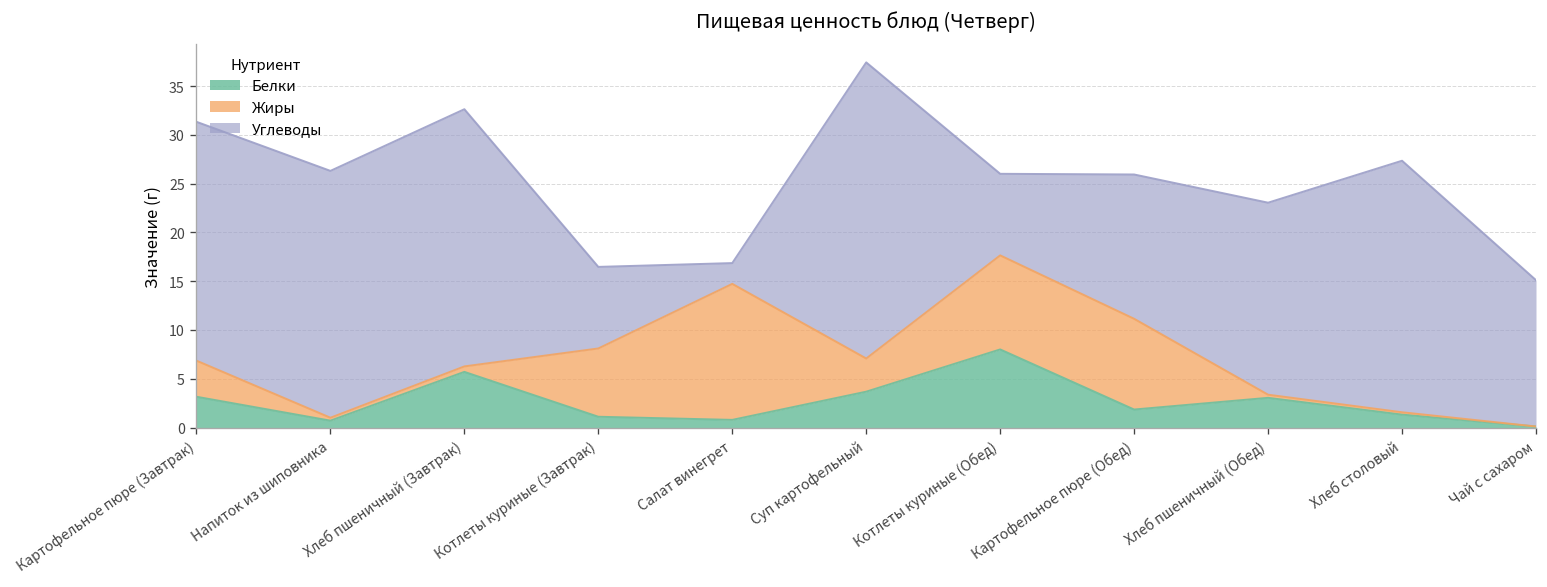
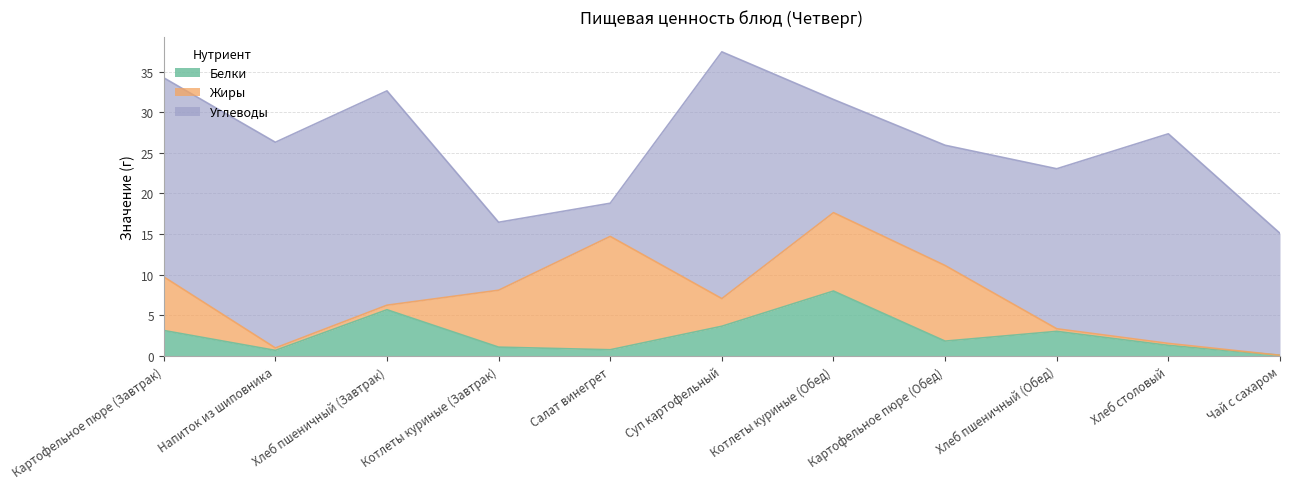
Жиры, Картофельное пюре (Завтрак): 4 -> 7
Углеводы, Салат винегрет: 2 -> 4
Углеводы, Котлеты куриные (Обед): 8 -> 14
